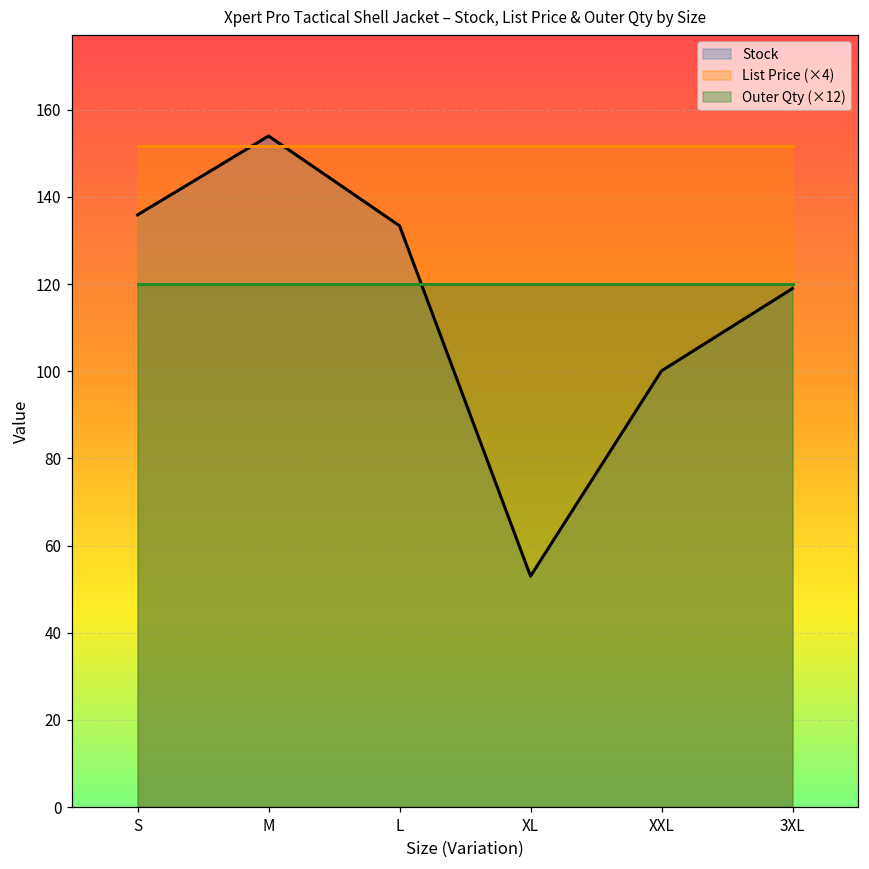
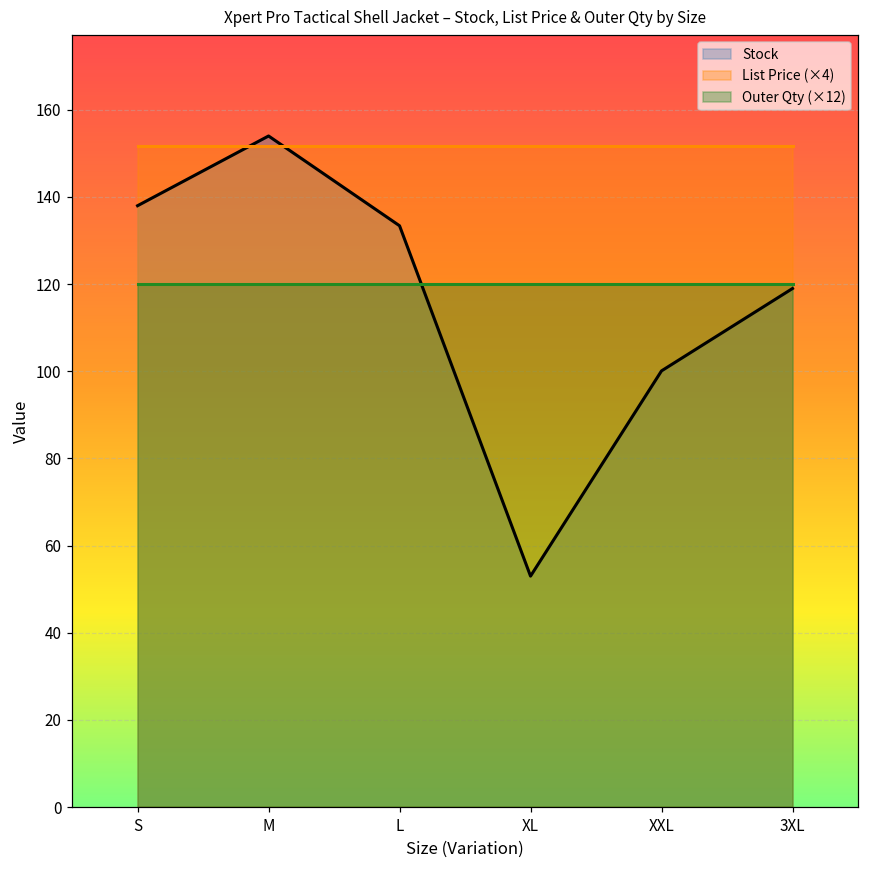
Stock, S: 136 -> 138
